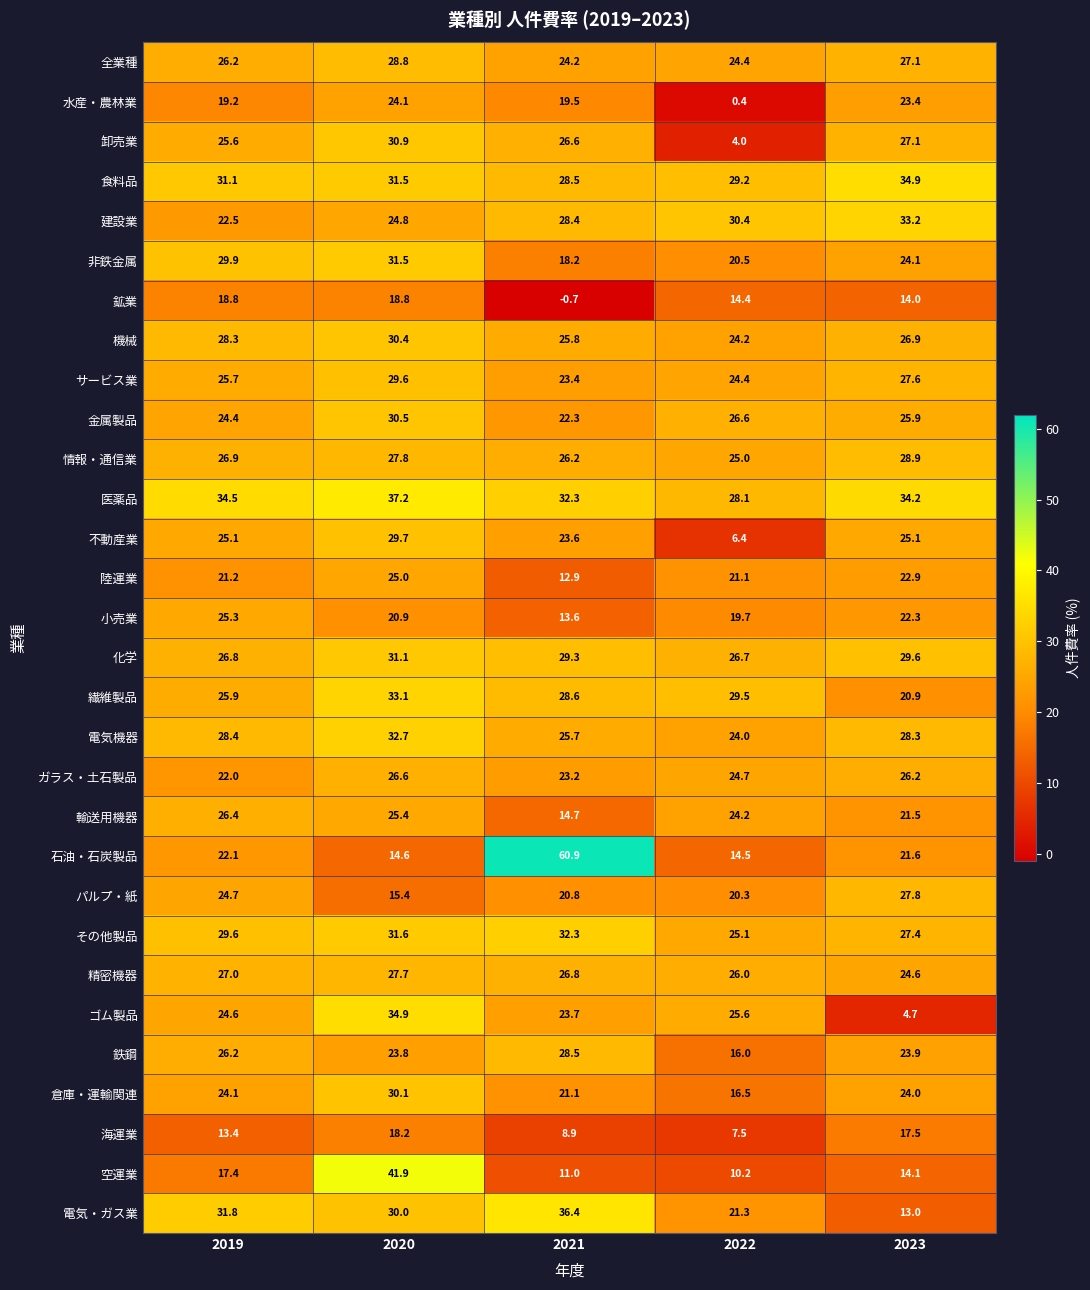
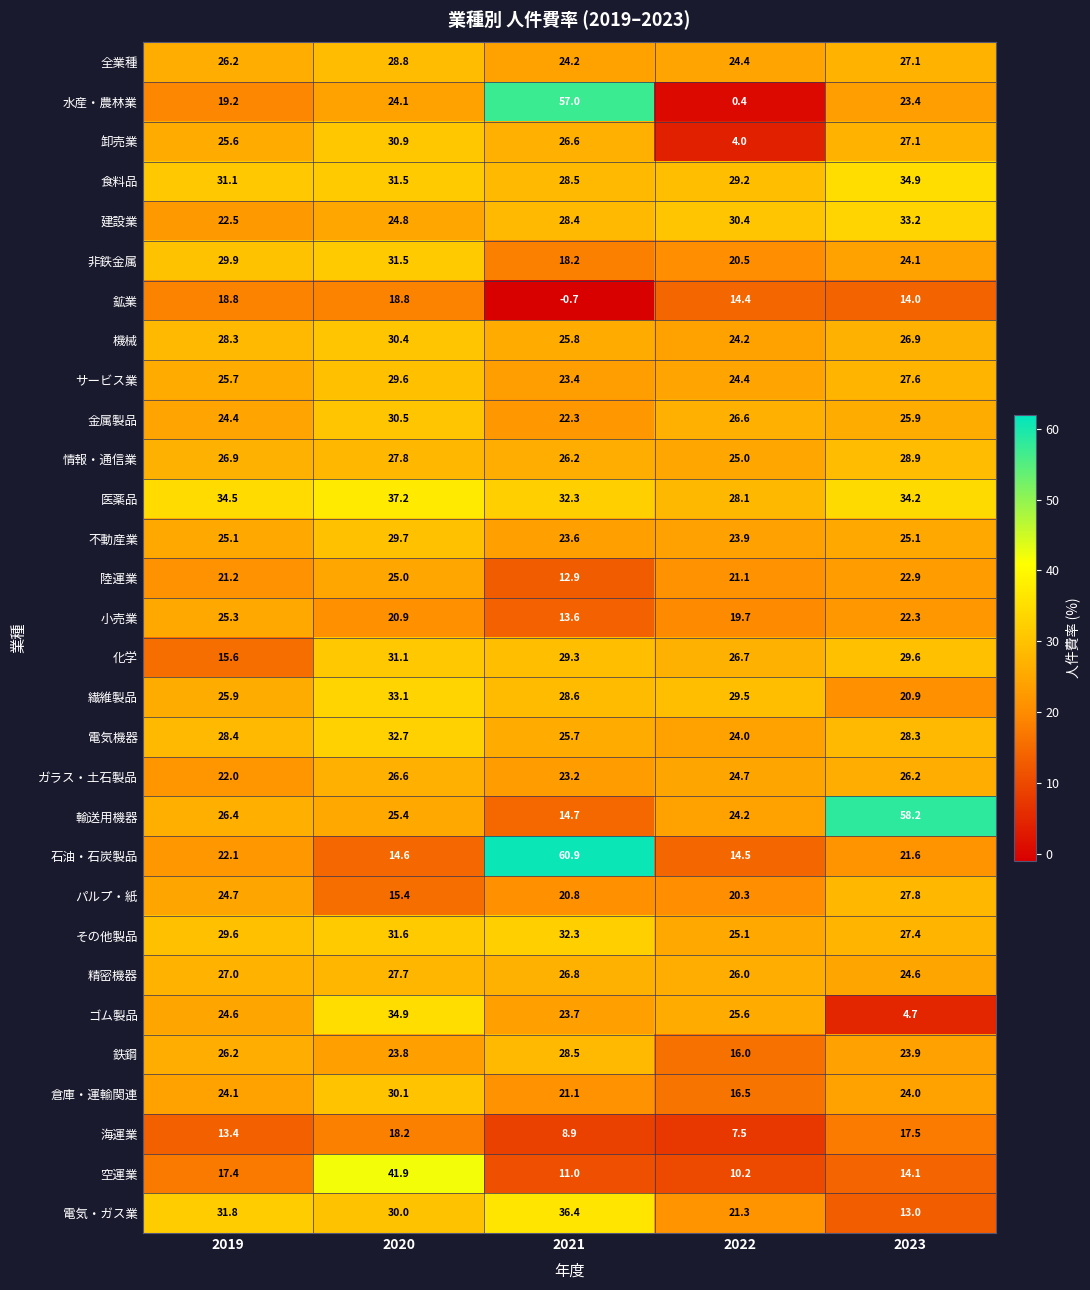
水産・農林業, 2021: 19.5 -> 57.0
不動産業, 2022: 6.4 -> 23.9
化学, 2019: 26.8 -> 15.6
輸送用機器, 2023: 21.5 -> 58.2
